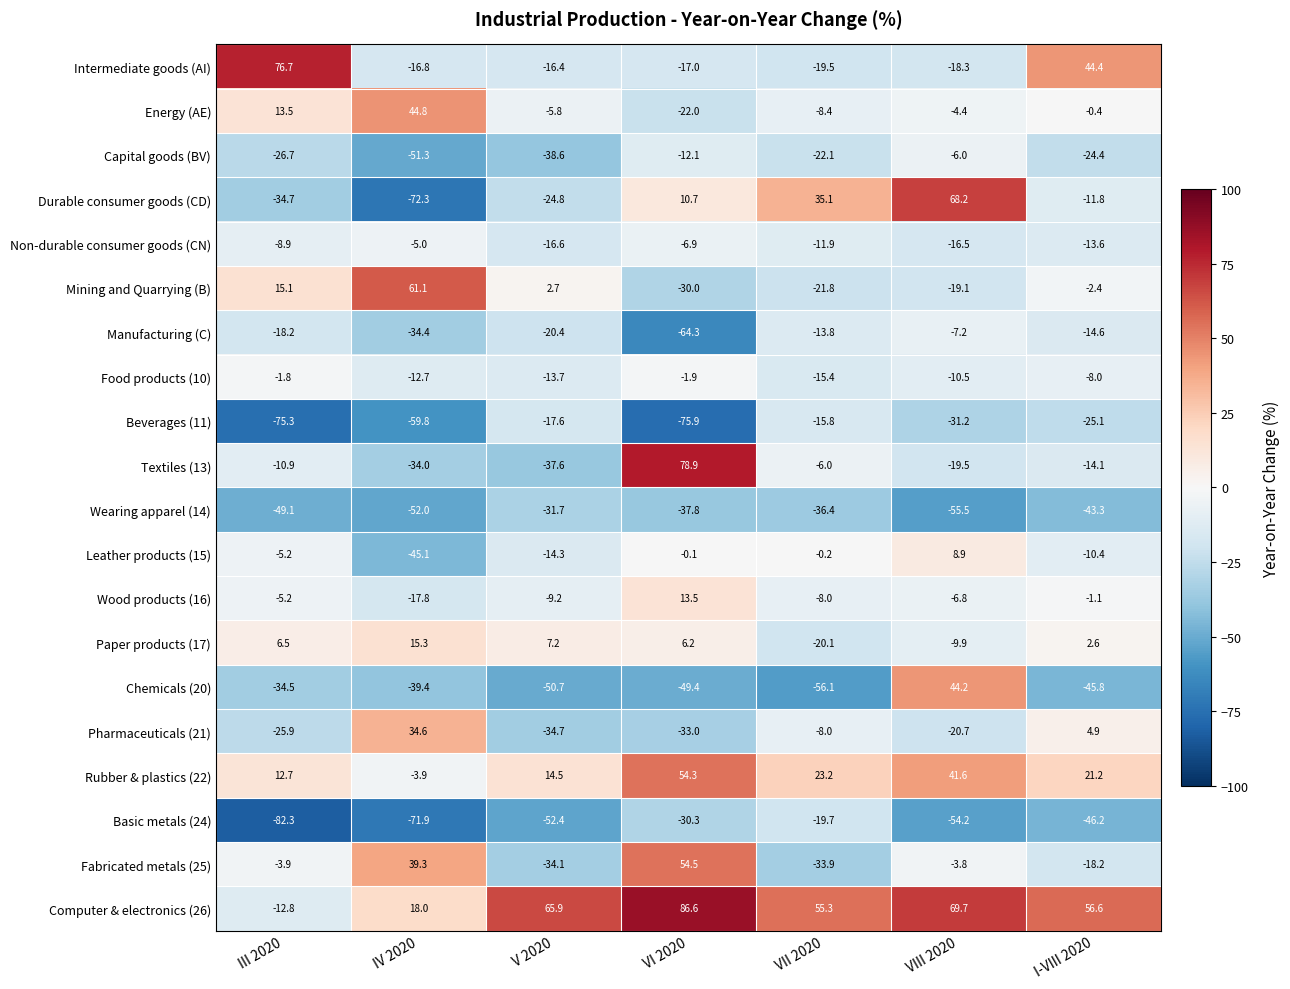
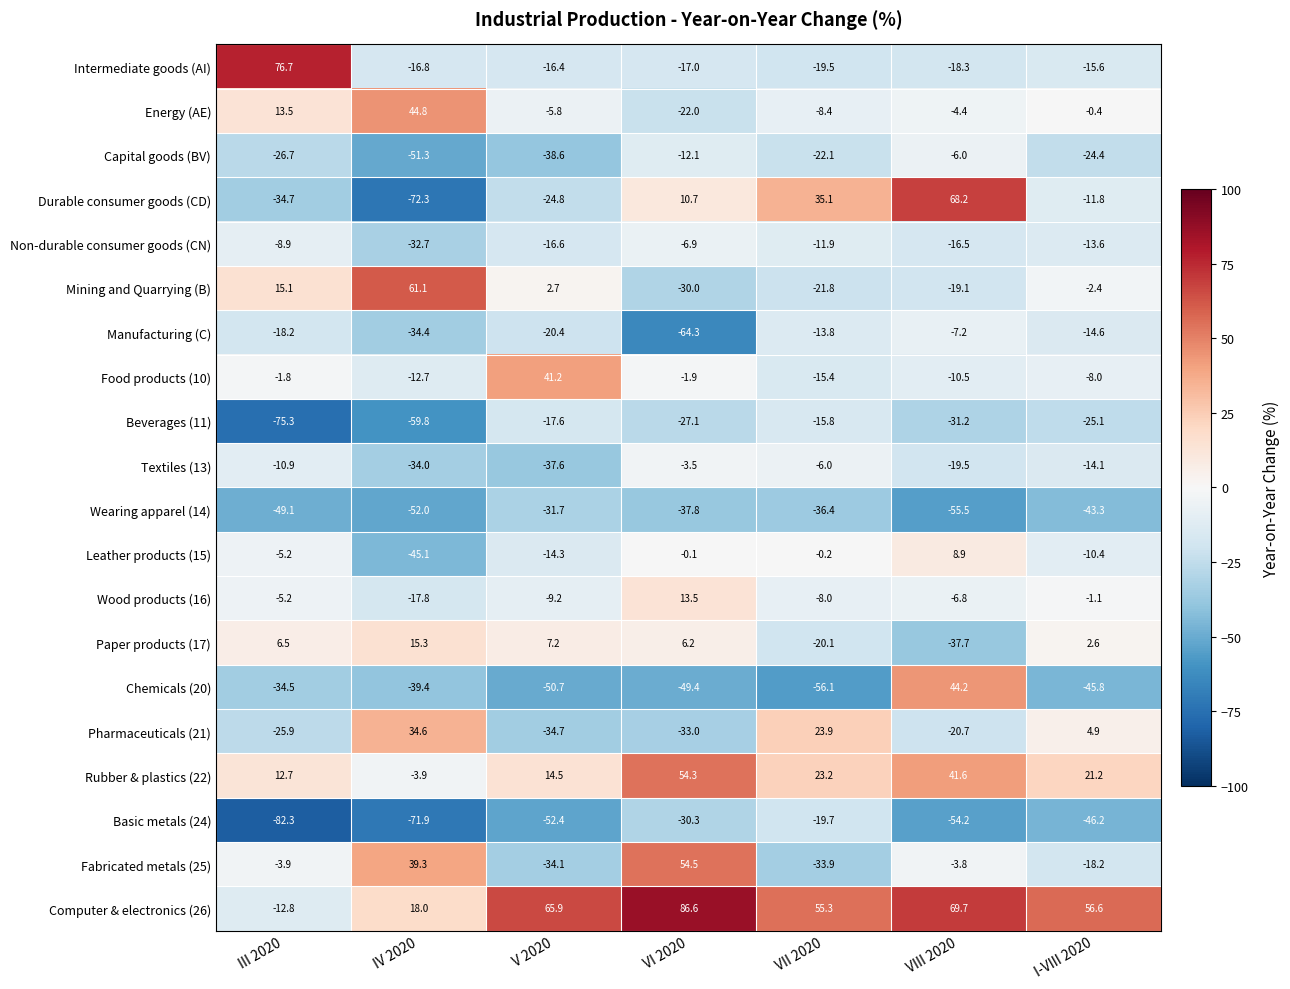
Intermediate goods (AI), I-VIII 2020: 44.4 -> -15.6
Non-durable consumer goods (CN), IV 2020: -5.0 -> -32.7
Food products (10), V 2020: -13.7 -> 41.2
Beverages (11), VI 2020: -75.9 -> -27.1
Textiles (13), VI 2020: 78.9 -> -3.5
Paper products (17), VIII 2020: -9.9 -> -37.7
Pharmaceuticals (21), VII 2020: -8.0 -> 23.9
